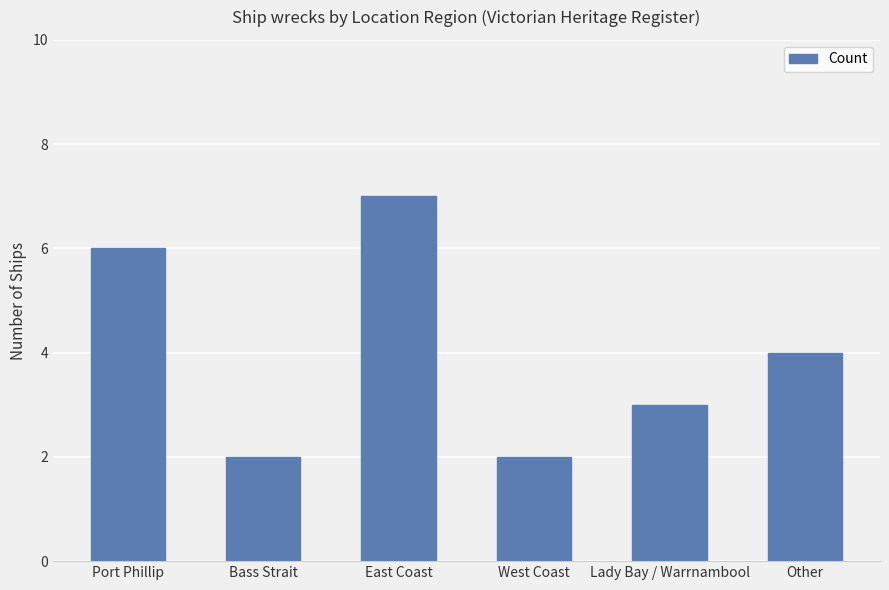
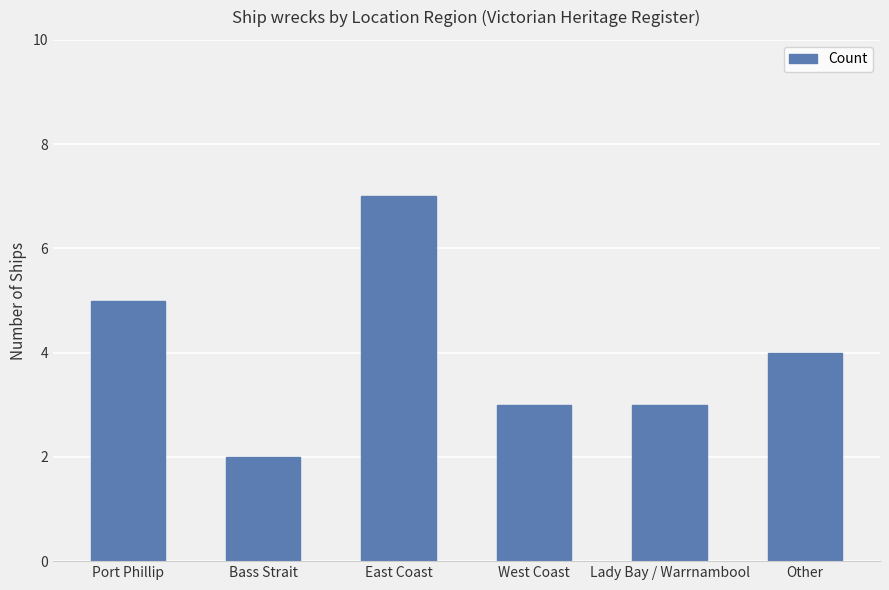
Port Phillip: 6 -> 5
West Coast: 2 -> 3
